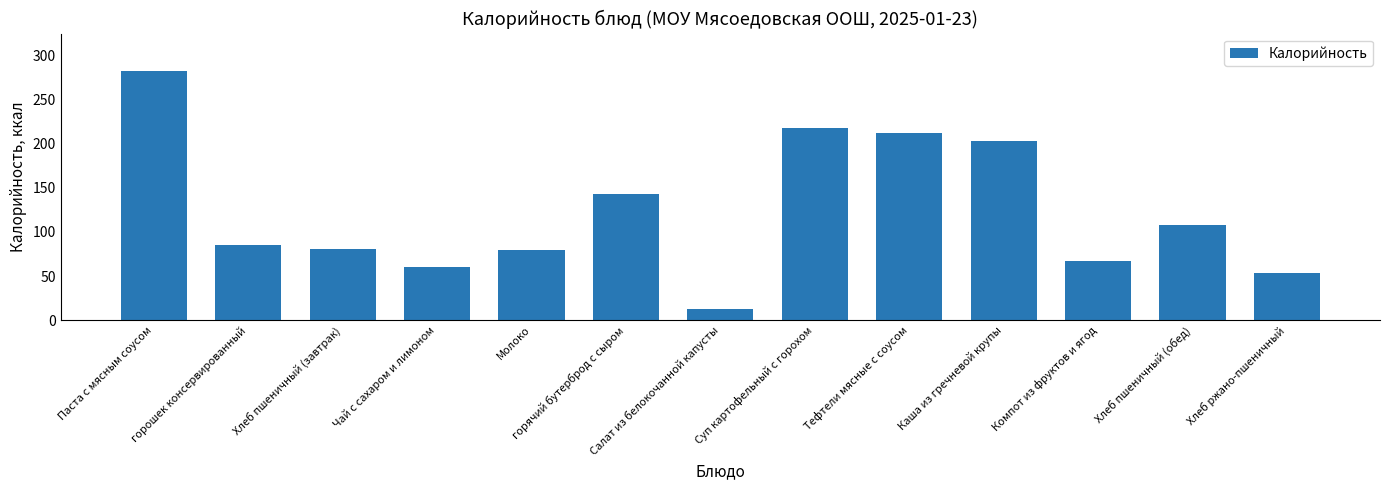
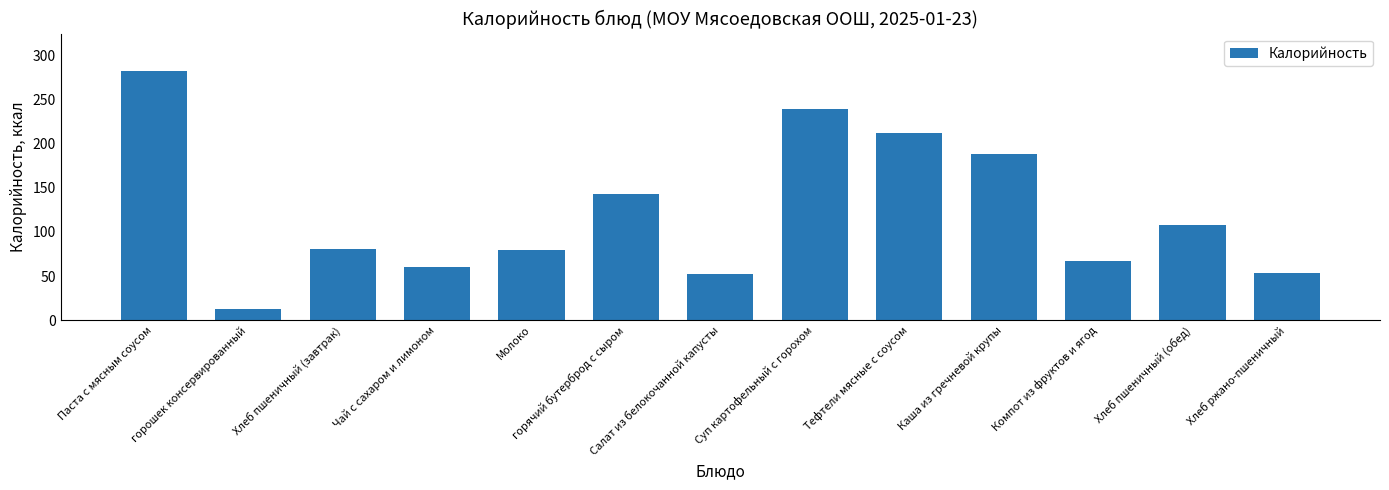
горошек консервированный: 90 -> 10
Салат из белокочанной капусты: 10 -> 50
Суп картофельный с горохом: 220 -> 240
Каша из гречневой крупы: 200 -> 190
